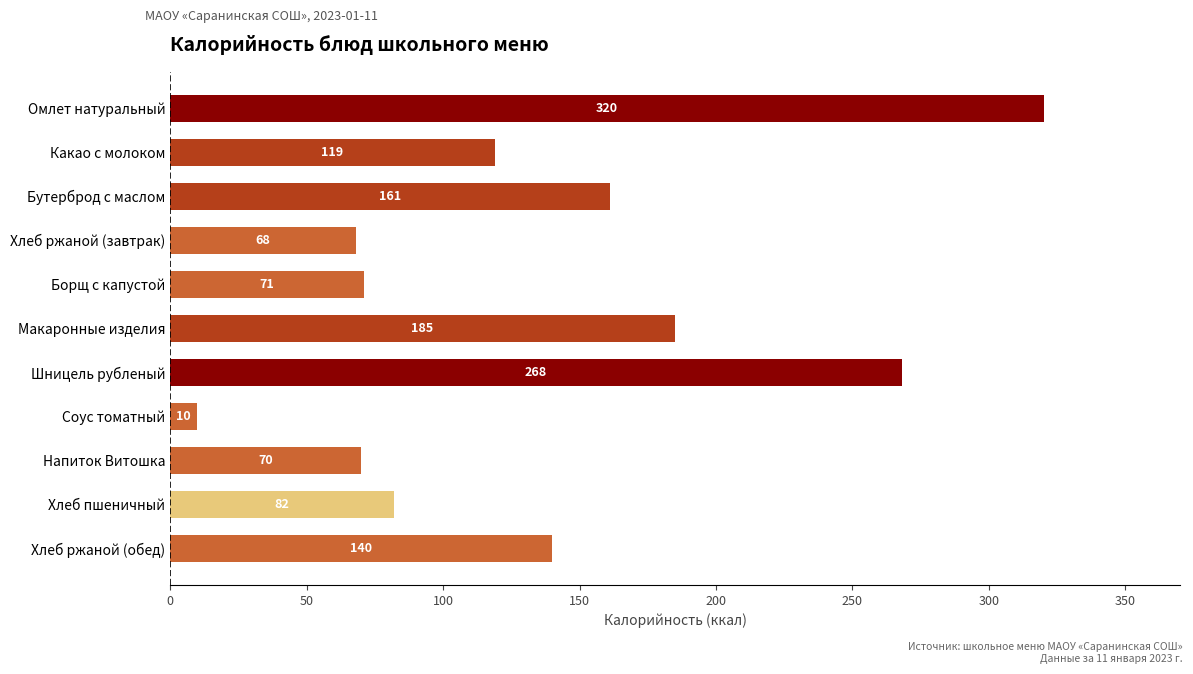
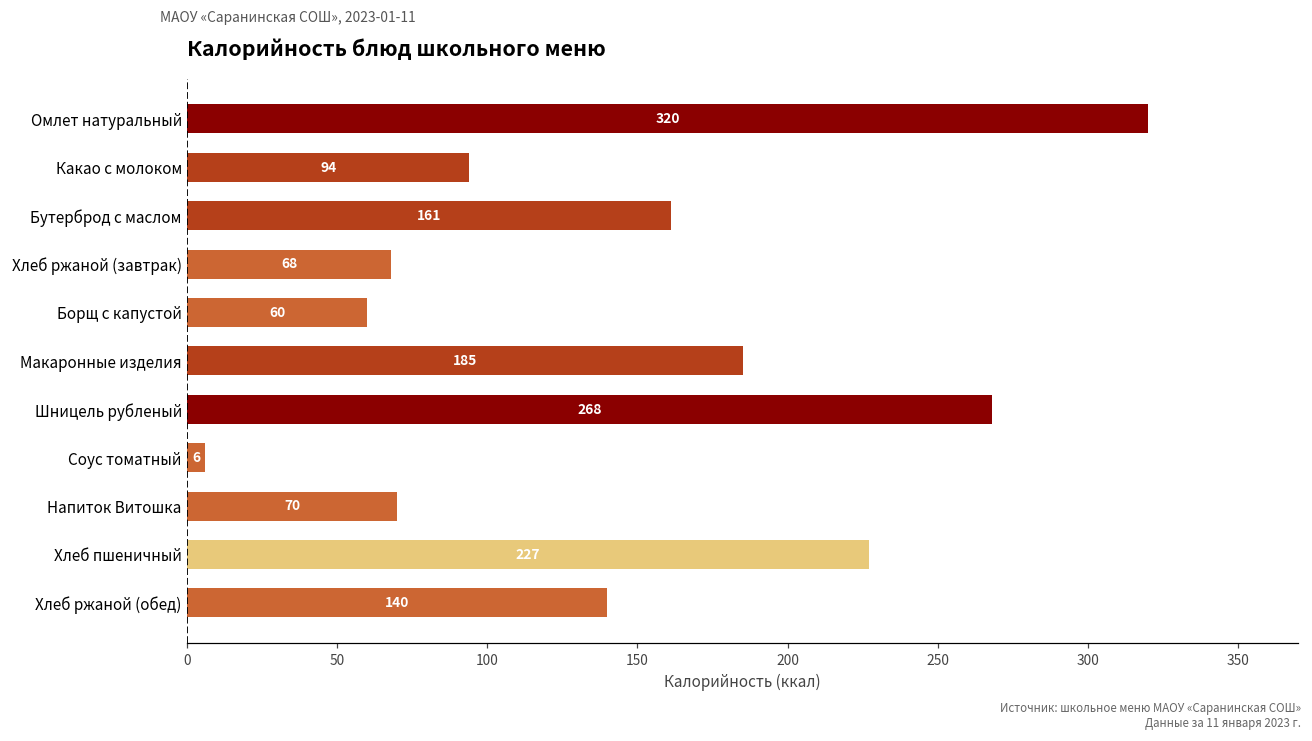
Какао с молоком: 119 -> 94
Борщ с капустой: 71 -> 60
Соус томатный: 10 -> 6
Хлеб пшеничный: 82 -> 227
